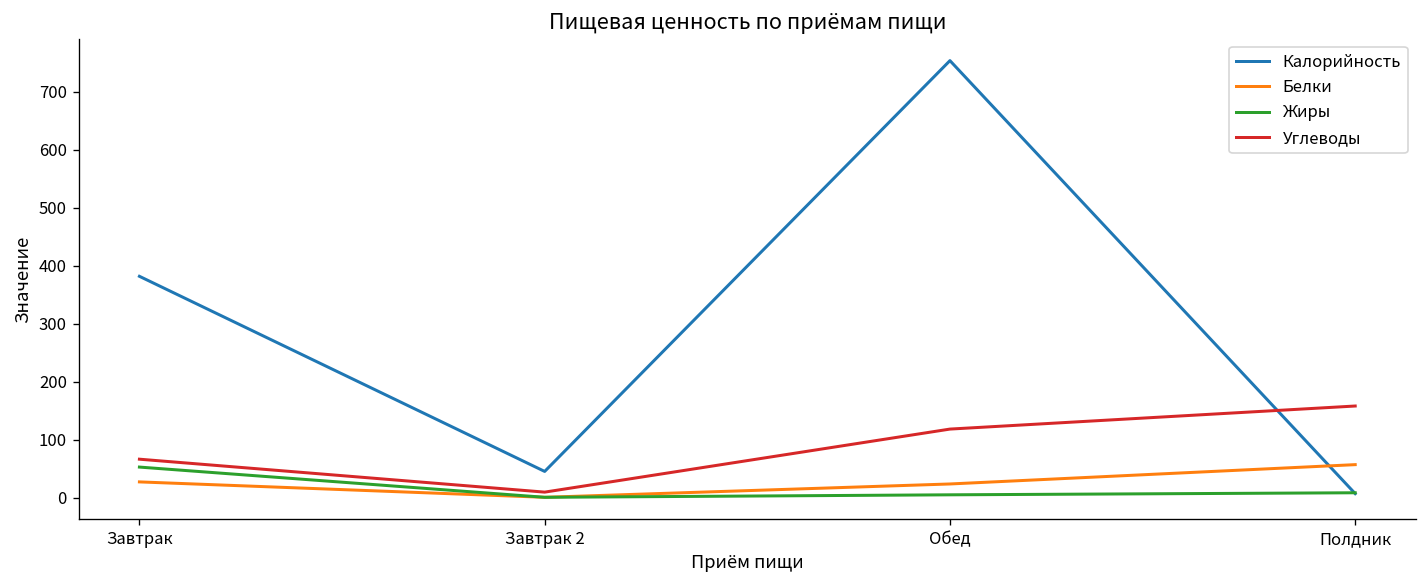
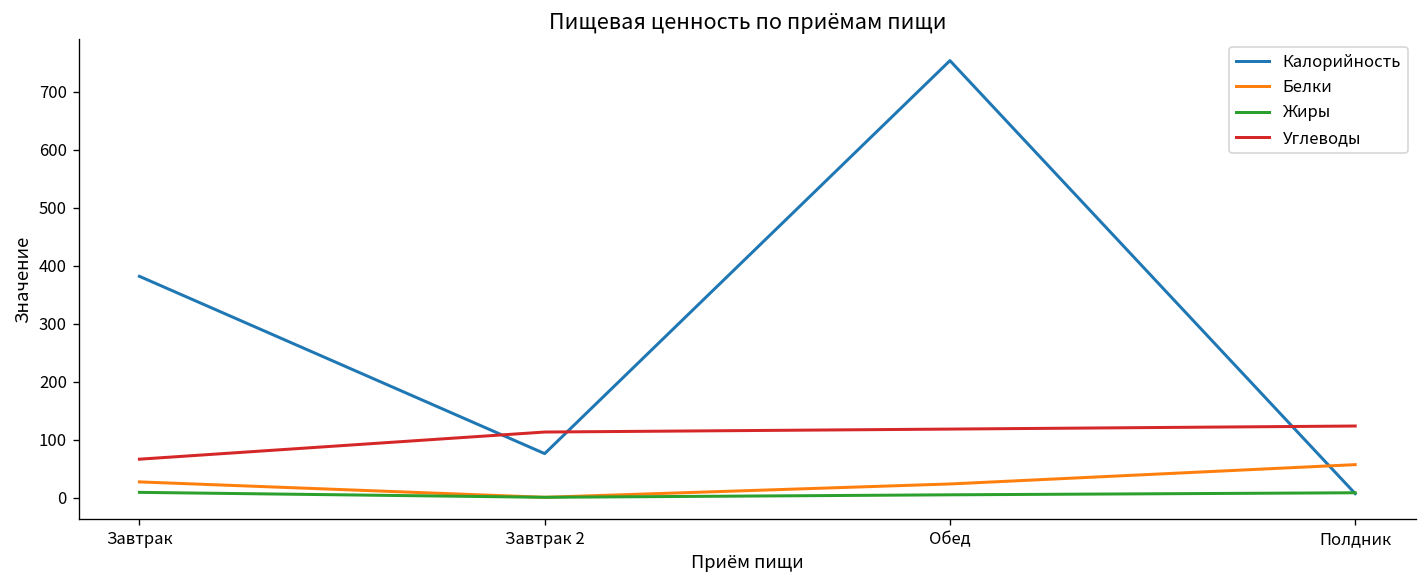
Жиры, Завтрак: 50 -> 10
Калорийность, Завтрак 2: 50 -> 80
Углеводы, Завтрак 2: 10 -> 110
Углеводы, Полдник: 160 -> 120
